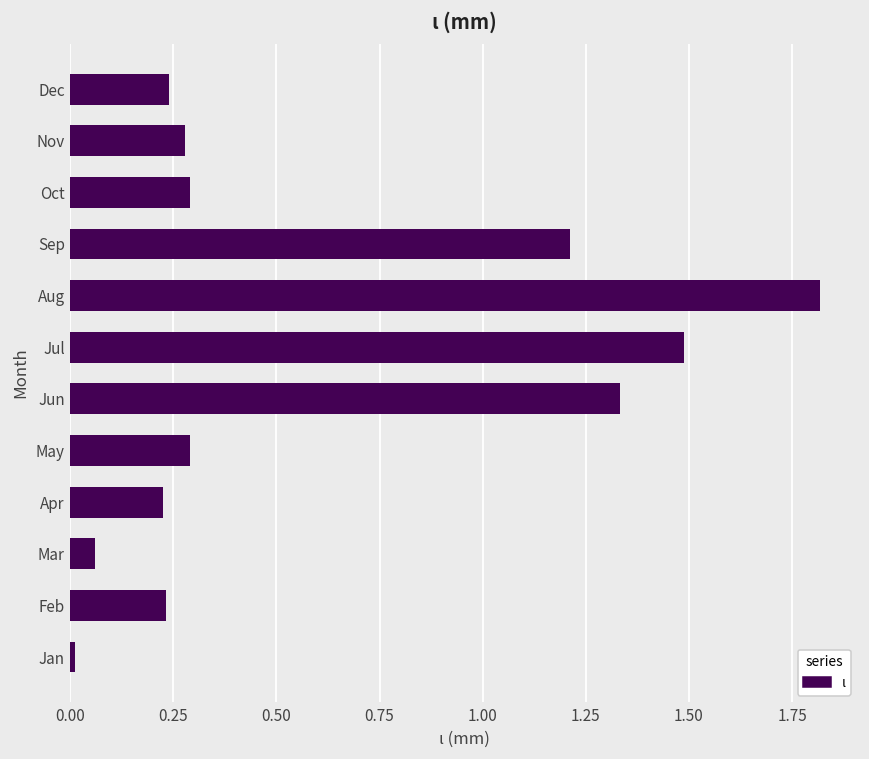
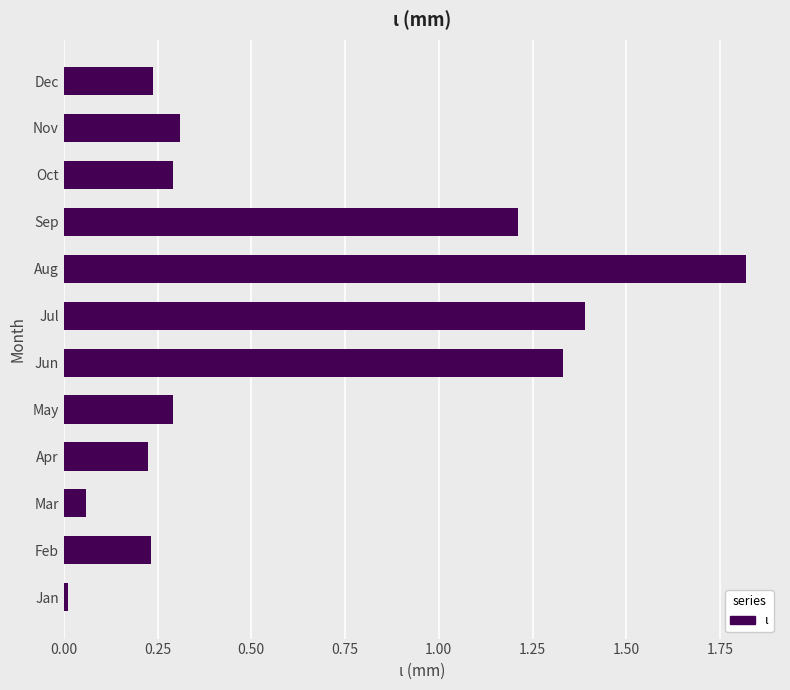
Nov: 0.28 -> 0.31
Jul: 1.49 -> 1.39
